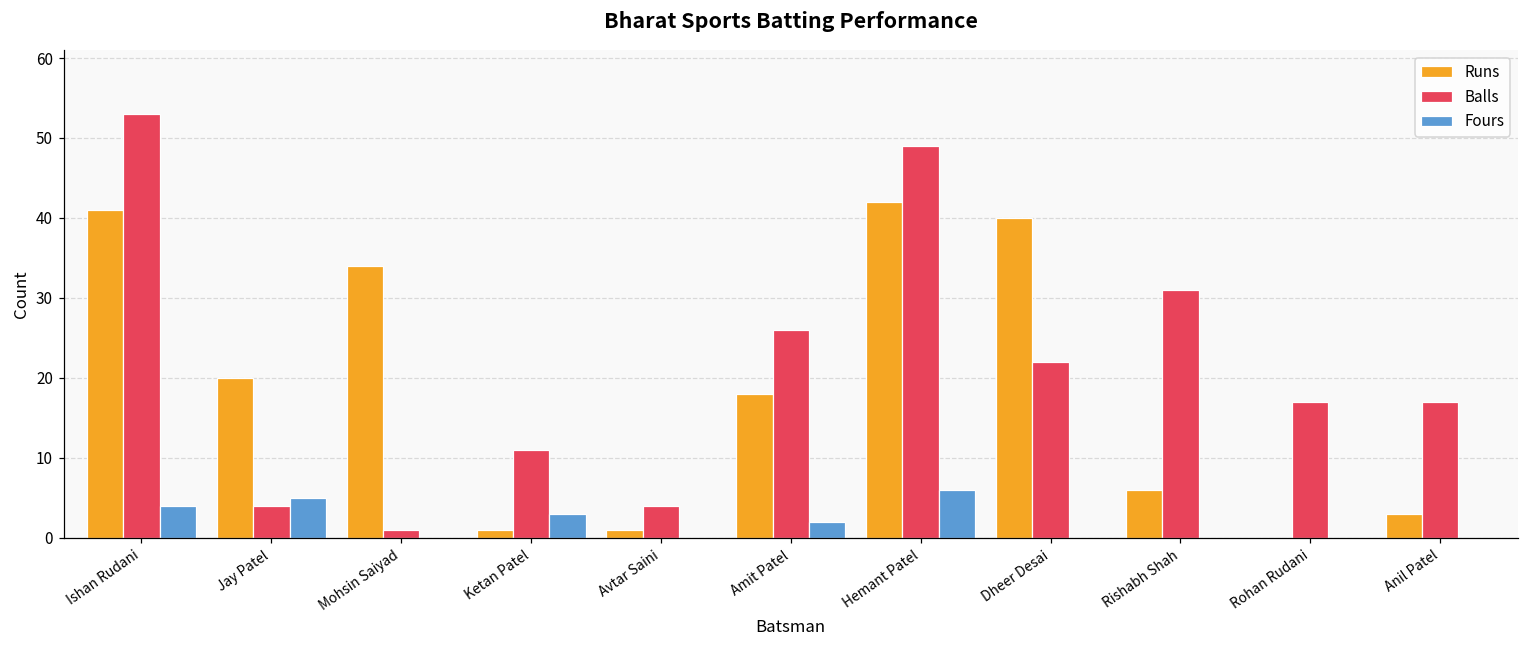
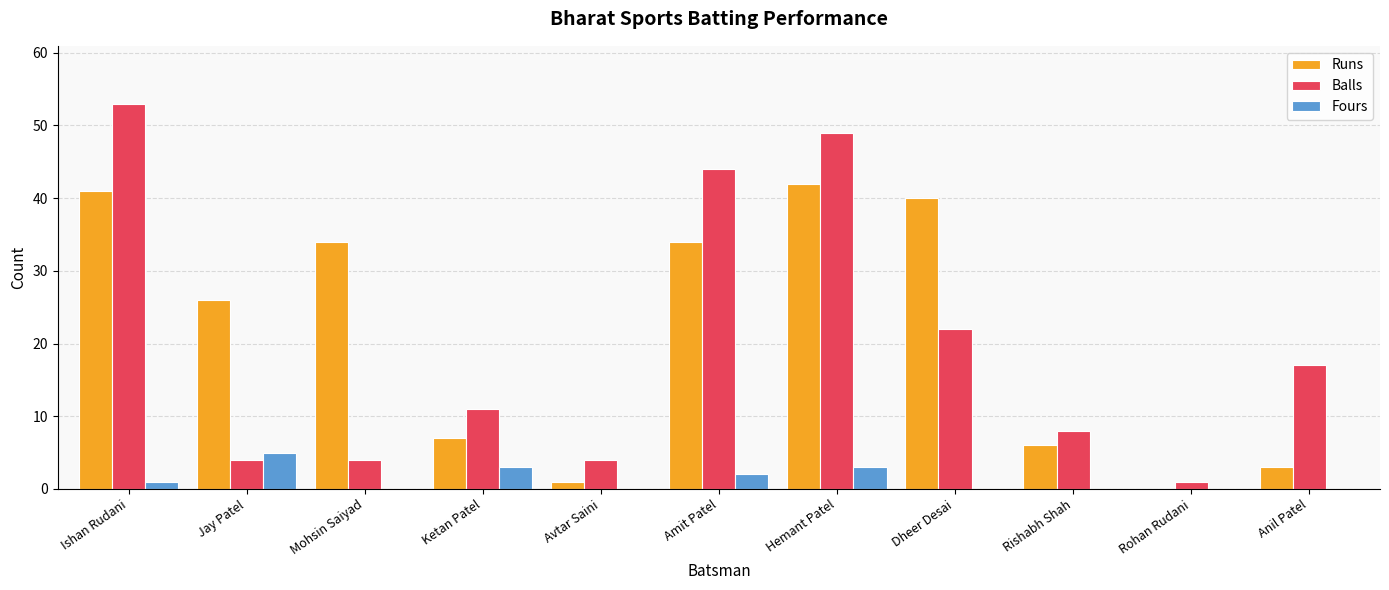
Fours, Ishan Rudani: 4 -> 1
Runs, Jay Patel: 20 -> 26
Balls, Mohsin Saiyad: 1 -> 4
Runs, Ketan Patel: 1 -> 7
Runs, Amit Patel: 18 -> 34
Balls, Amit Patel: 26 -> 44
Fours, Hemant Patel: 6 -> 3
Balls, Rishabh Shah: 31 -> 8
Balls, Rohan Rudani: 17 -> 1
